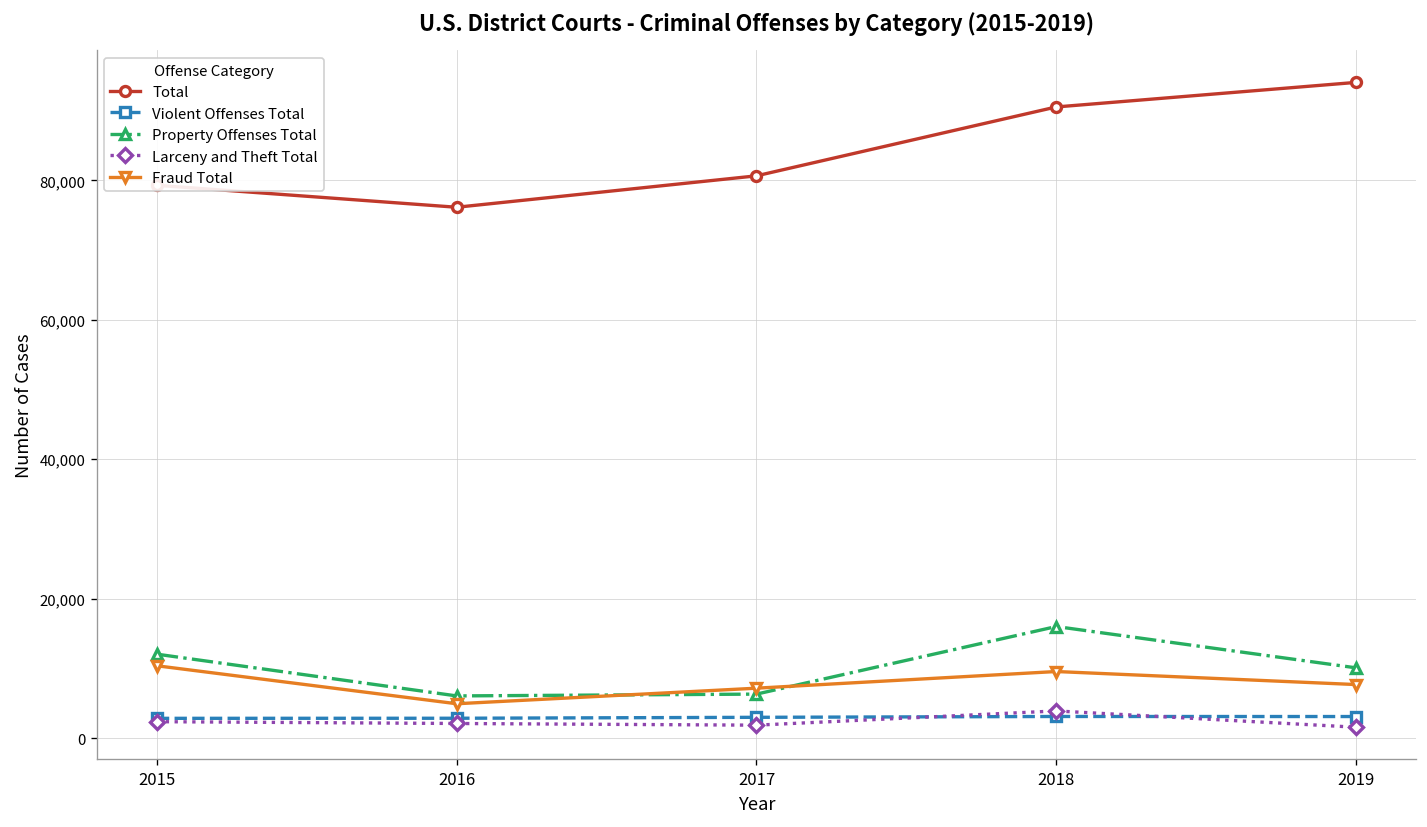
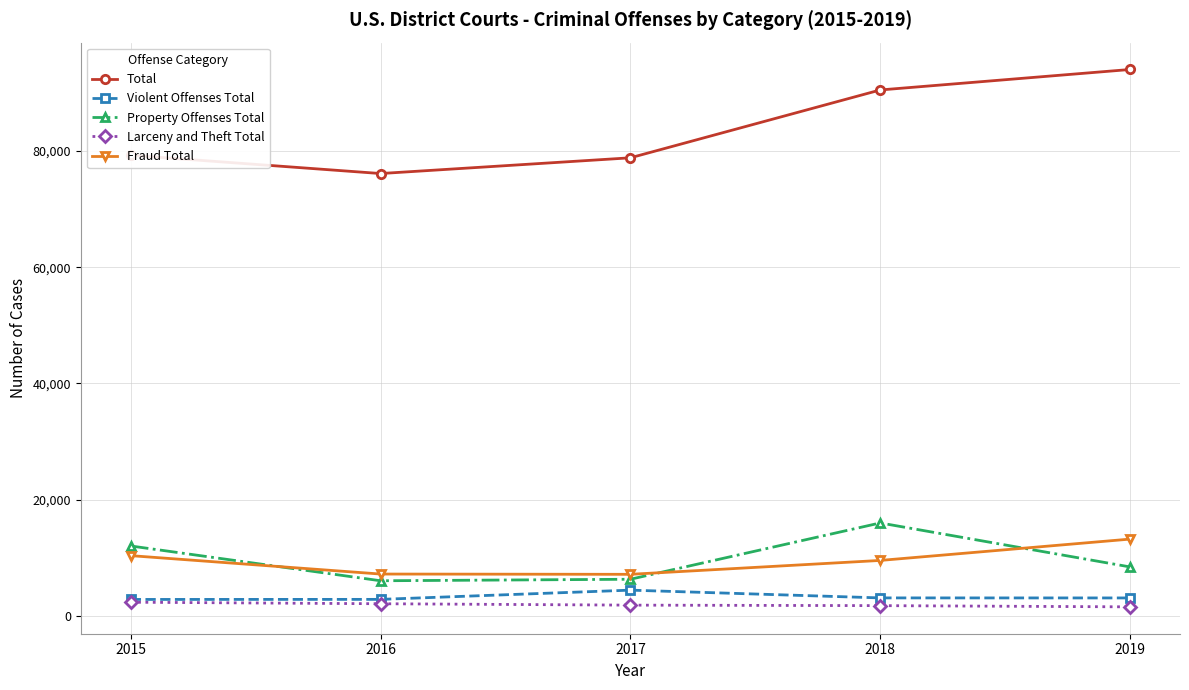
Fraud Total, 2016: 5,000 -> 7,000
Total, 2017: 81,000 -> 79,000
Violent Offenses Total, 2017: 3,000 -> 4,000
Larceny and Theft Total, 2018: 4,000 -> 2,000
Property Offenses Total, 2019: 10,000 -> 8,000
Fraud Total, 2019: 8,000 -> 13,000
